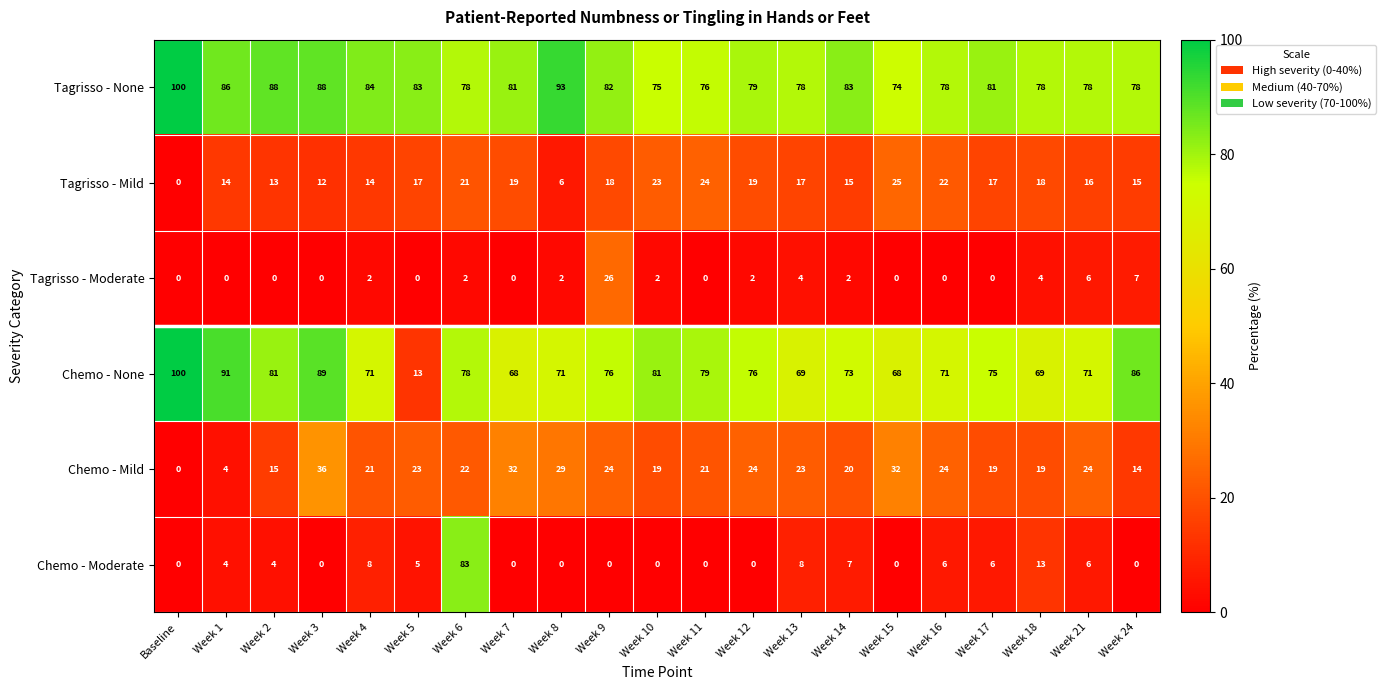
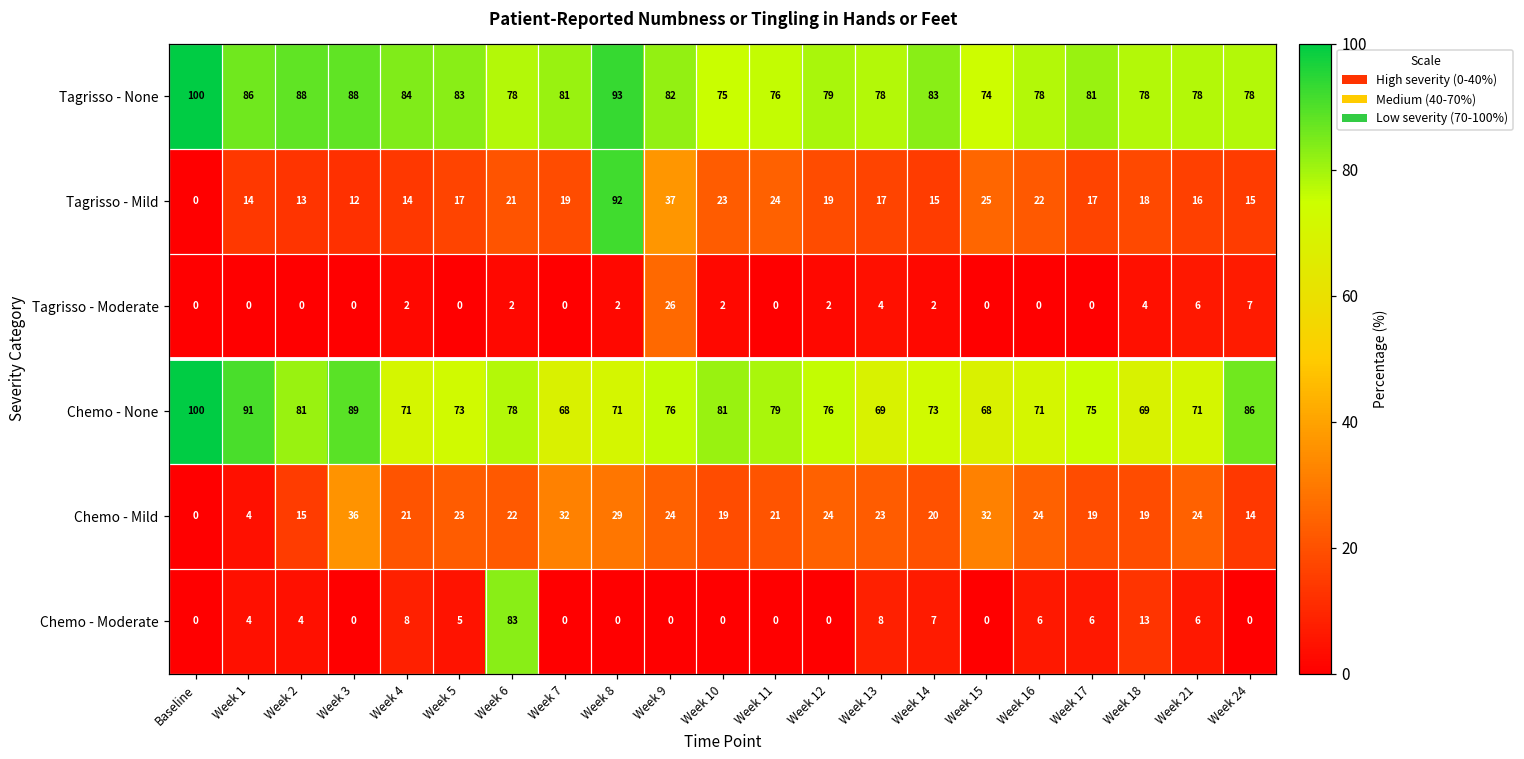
Tagrisso - Mild, Week 8: 6 -> 92
Tagrisso - Mild, Week 9: 18 -> 37
Chemo - None, Week 5: 13 -> 73
